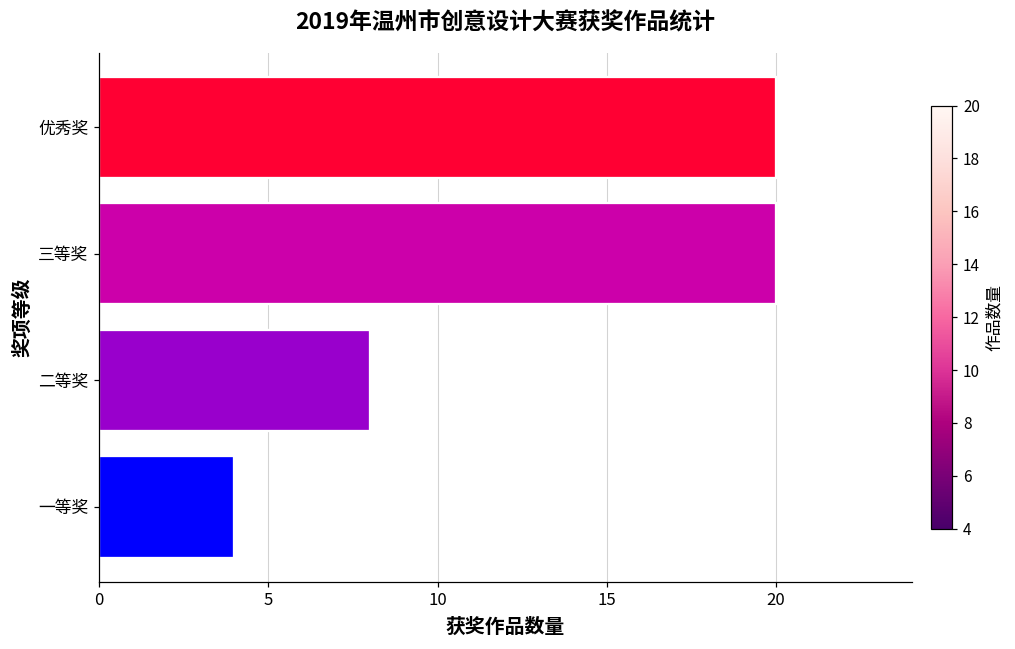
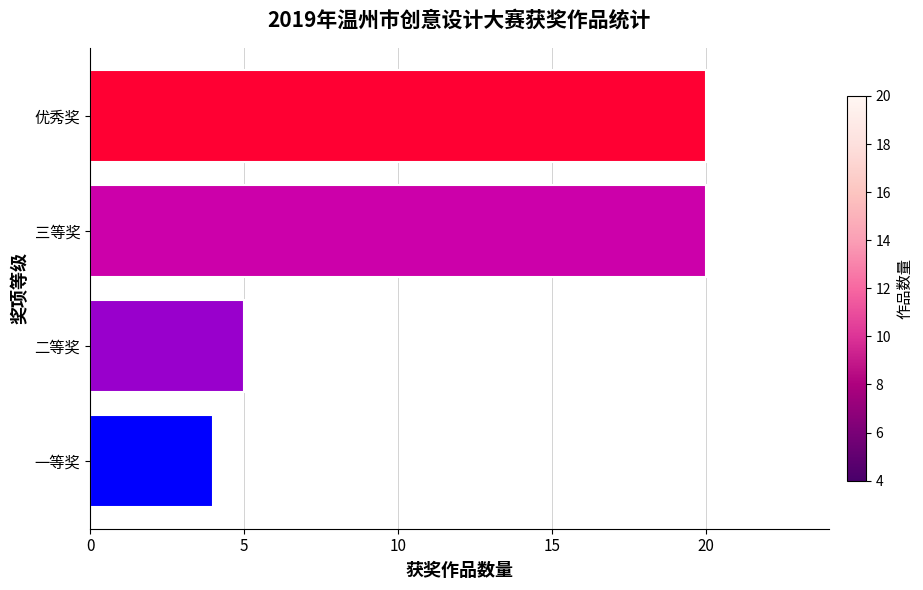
二等奖: 8 -> 5
